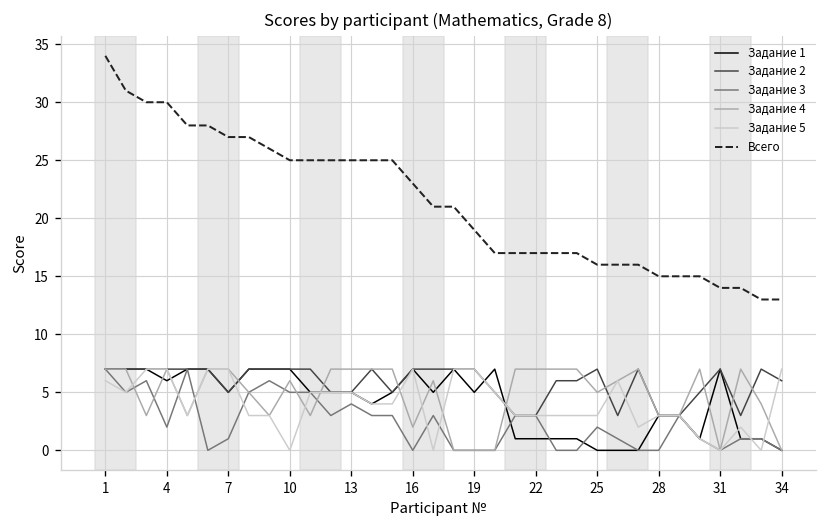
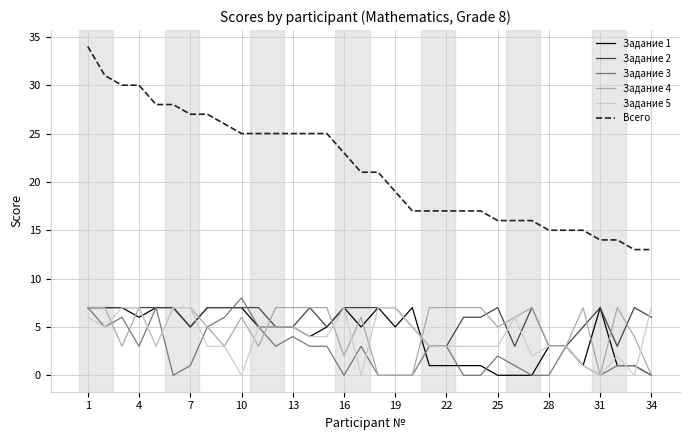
Задание 3, 4: 2 -> 3
Задание 3, 10: 5 -> 8
